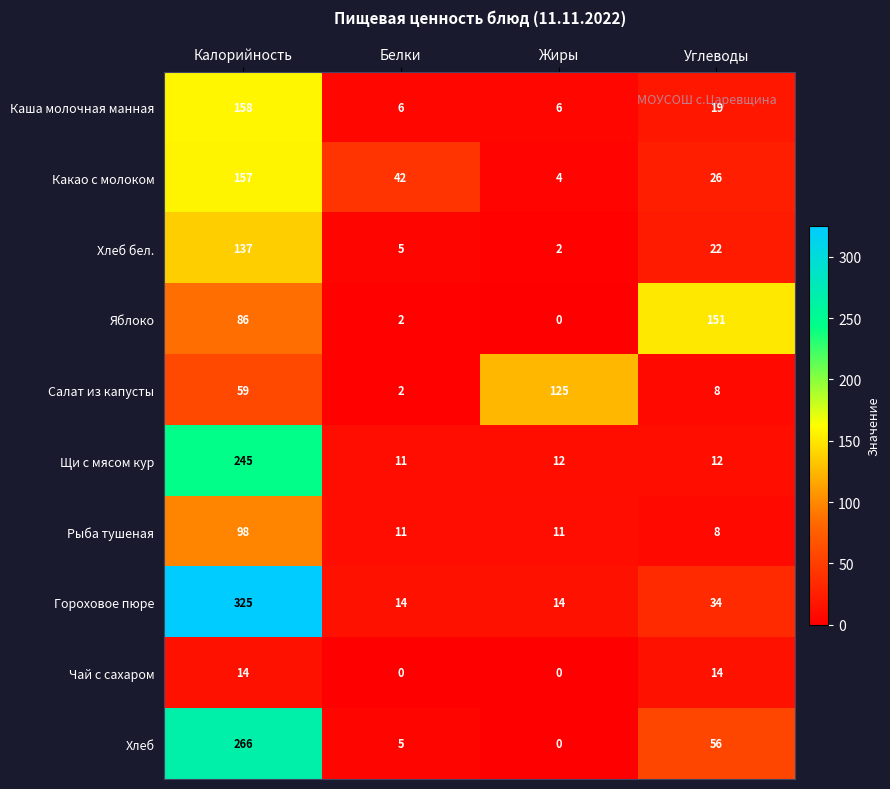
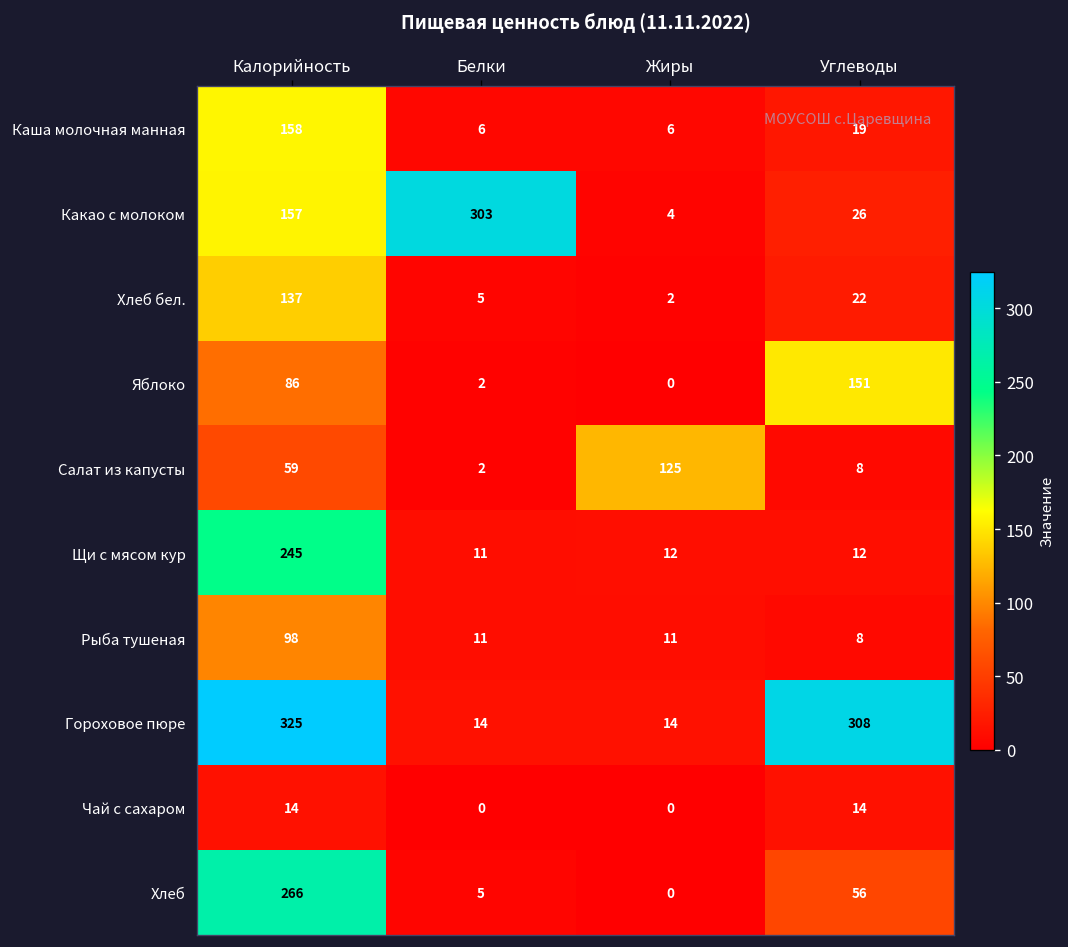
Какао с молоком, Белки: 42 -> 303
Гороховое пюре, Углеводы: 34 -> 308
